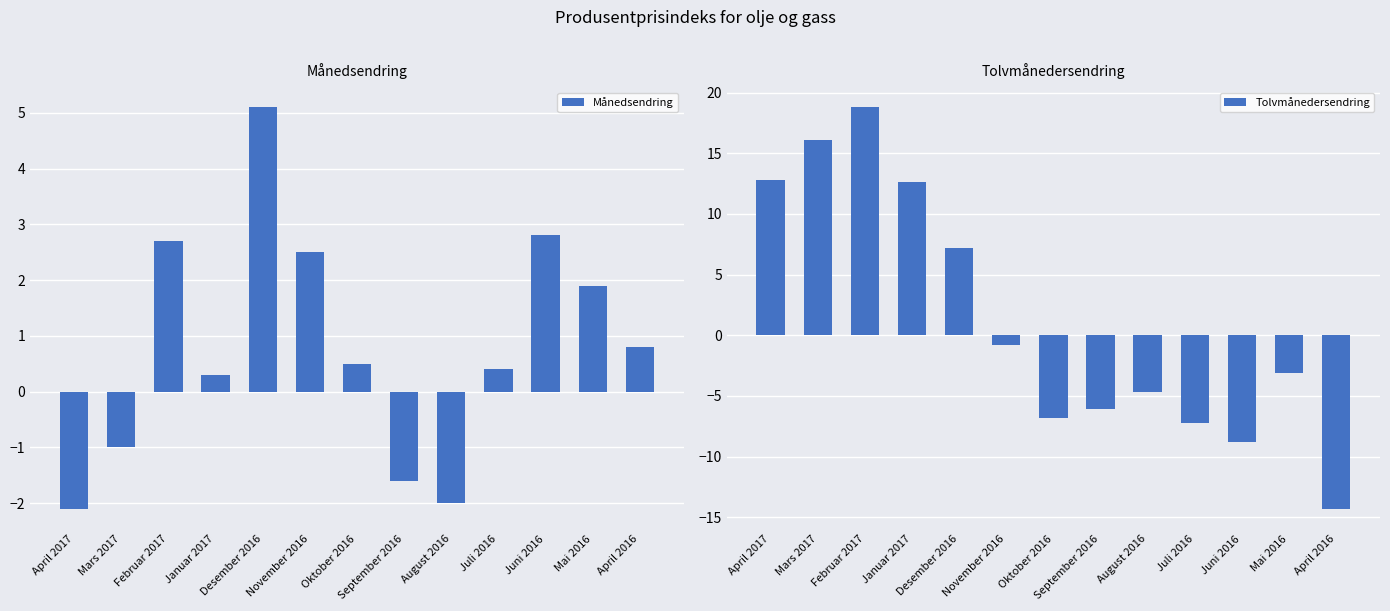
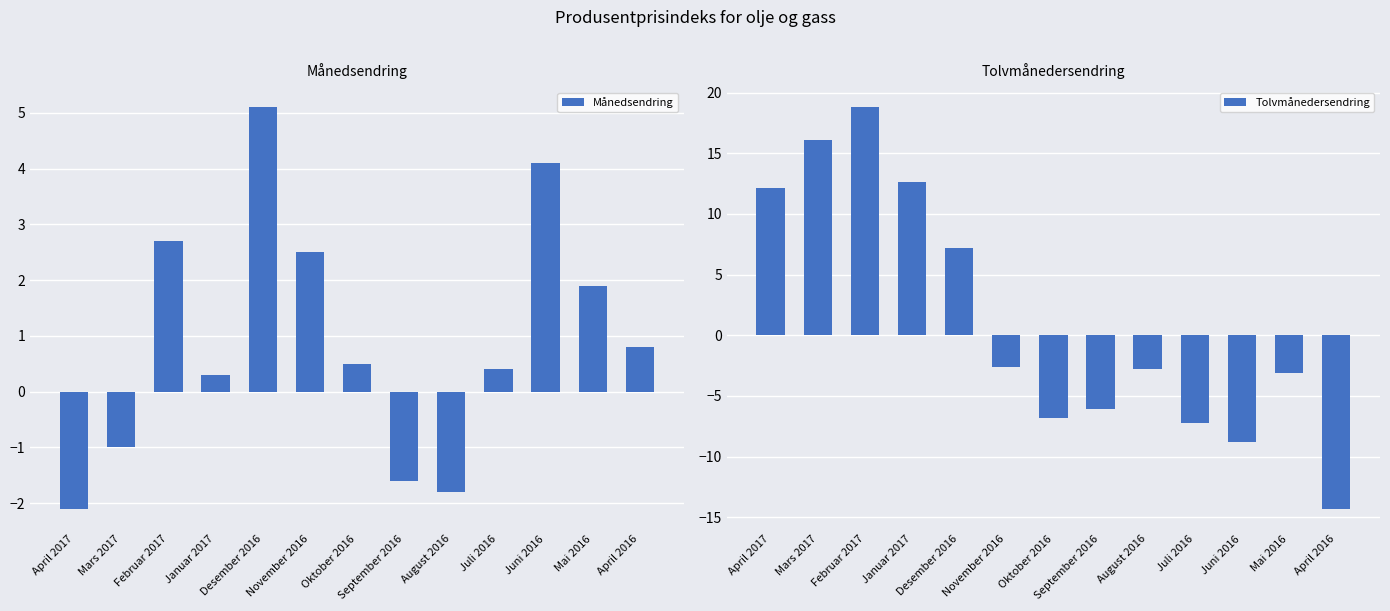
Månedsendring, August 2016: -2.0 -> -1.8
Månedsendring, Juni 2016: 2.8 -> 4.1
Tolvmånedersendring, April 2017: 12.8 -> 12.1
Tolvmånedersendring, November 2016: -0.8 -> -2.6
Tolvmånedersendring, August 2016: -4.7 -> -2.8
